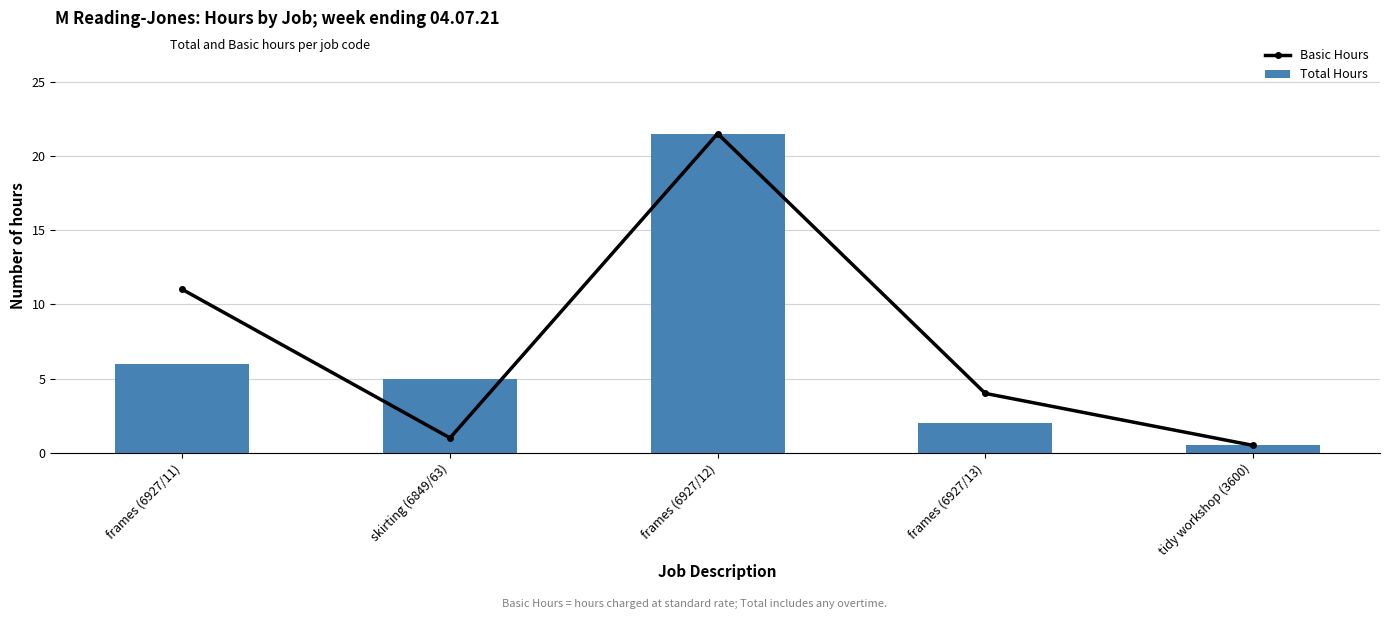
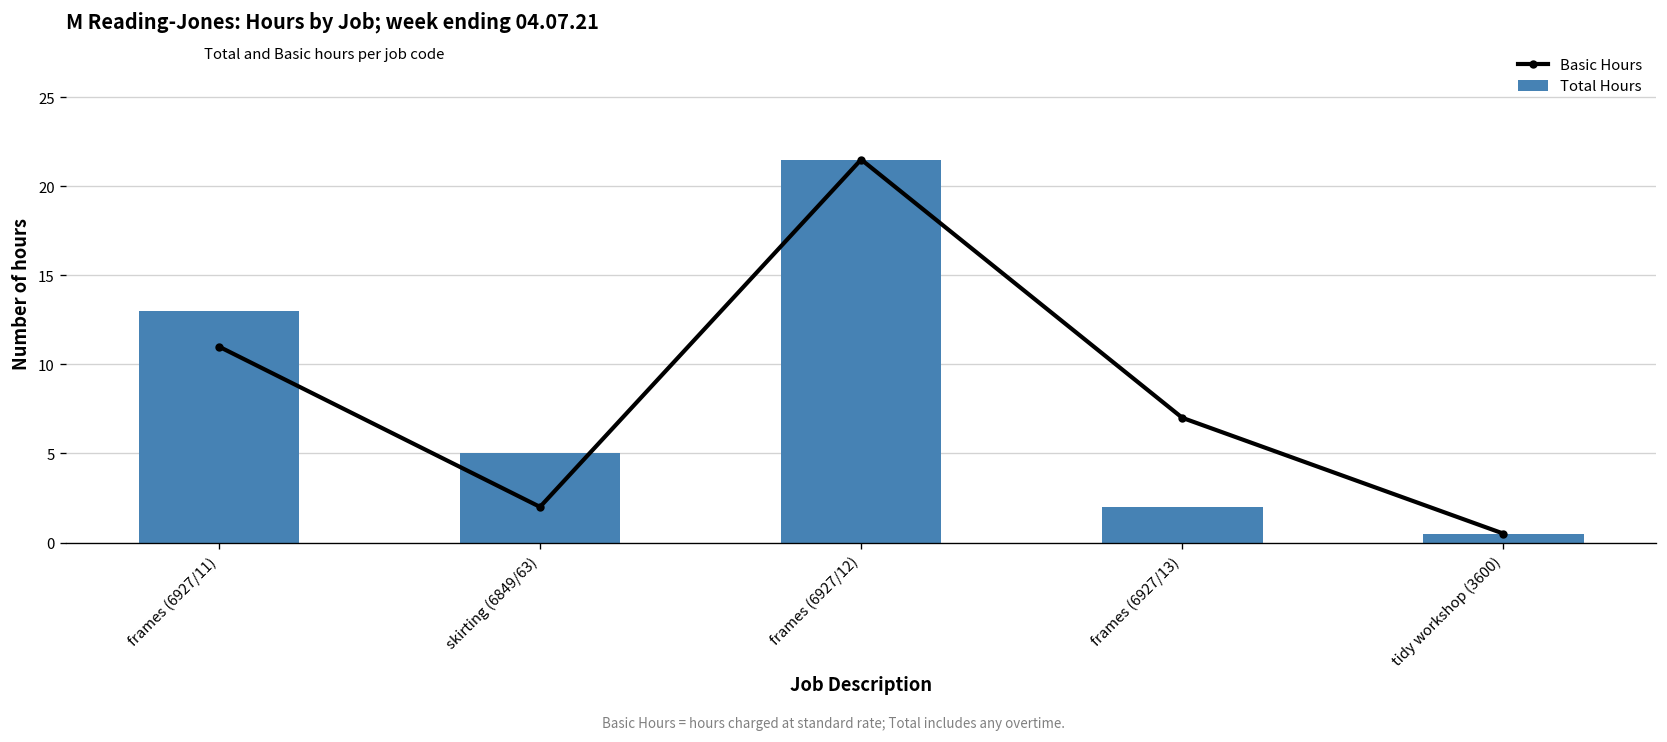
Total Hours, frames (6927/11): 6 -> 13
Basic Hours, skirting (6849/63): 1 -> 2
Basic Hours, frames (6927/13): 4 -> 7
